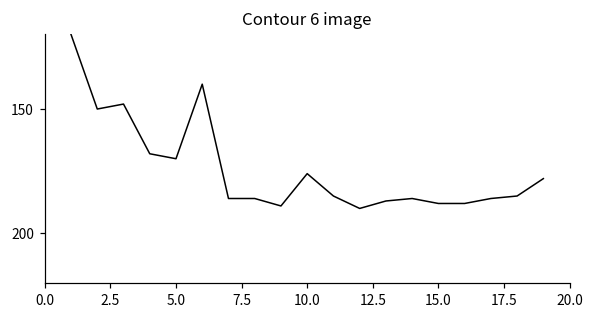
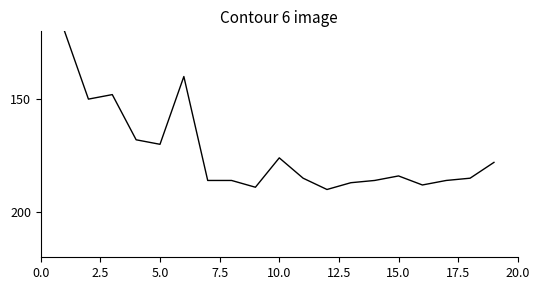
15.0: 188 -> 184
